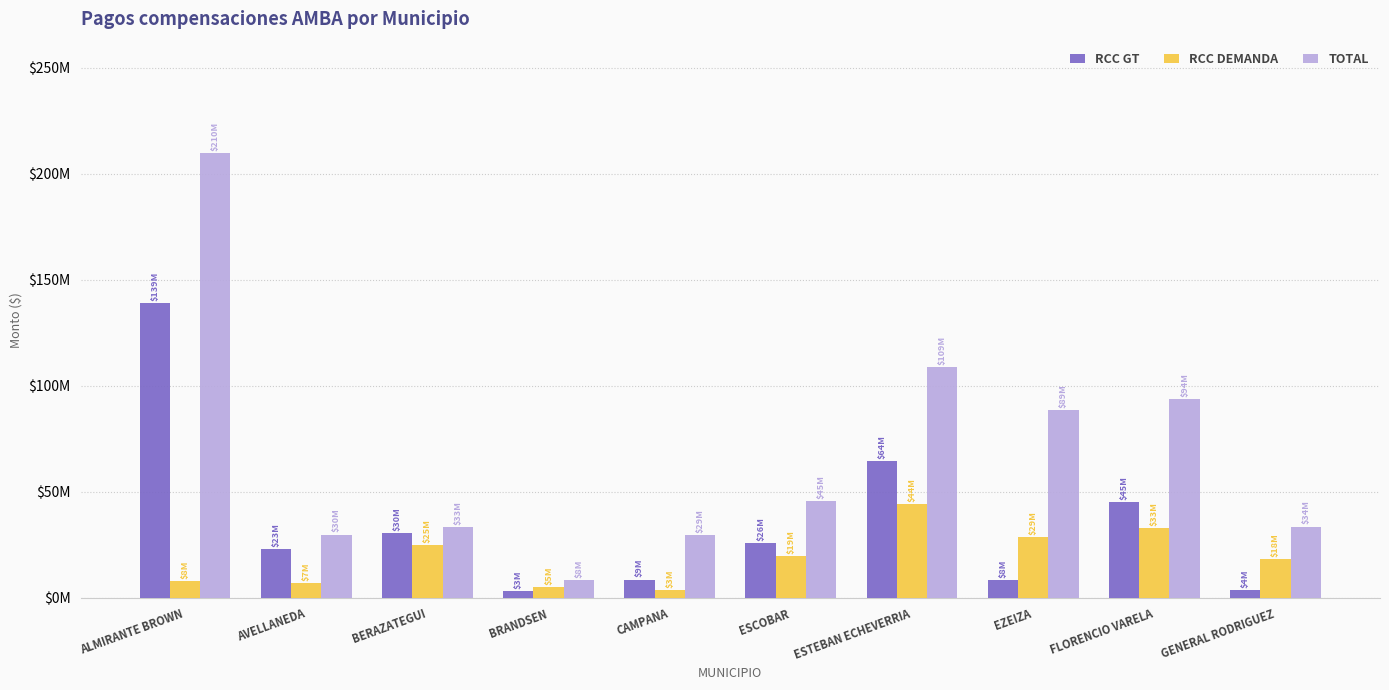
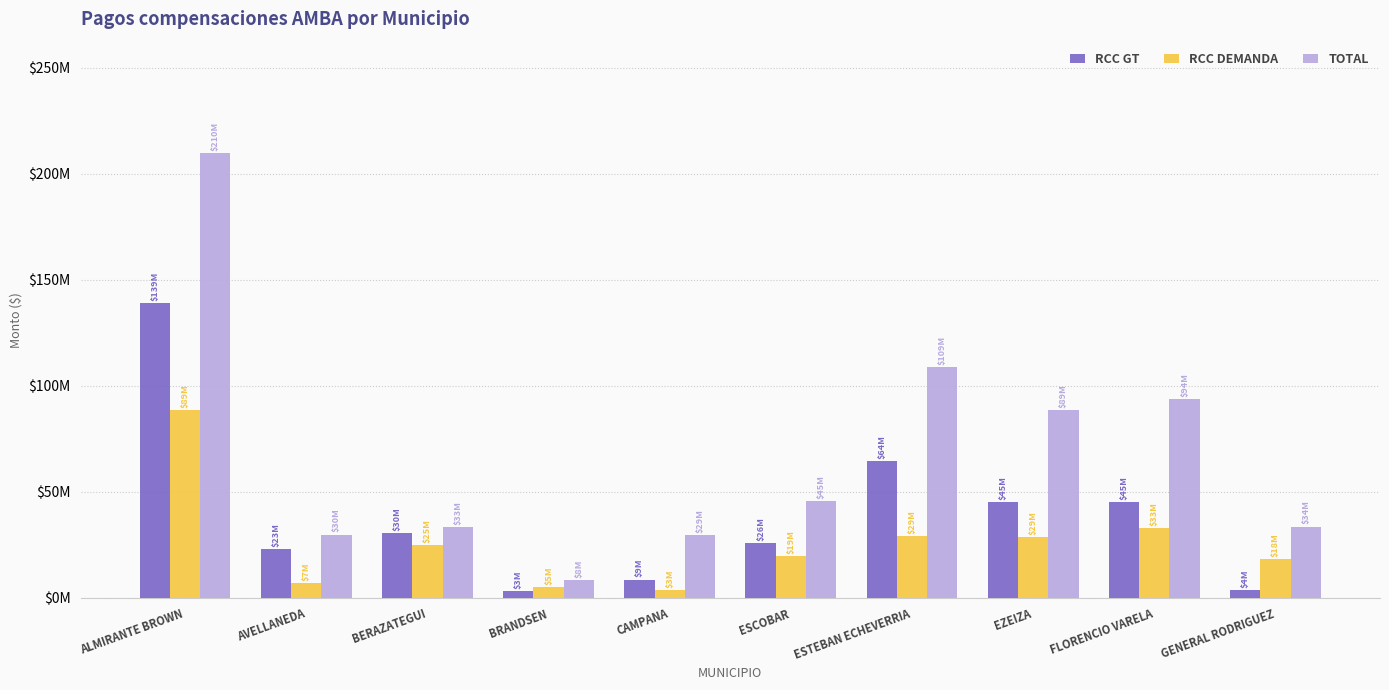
RCC DEMANDA, ALMIRANTE BROWN: $8M -> $89M
RCC DEMANDA, ESTEBAN ECHEVERRIA: $44M -> $29M
RCC GT, EZEIZA: $8M -> $45M
